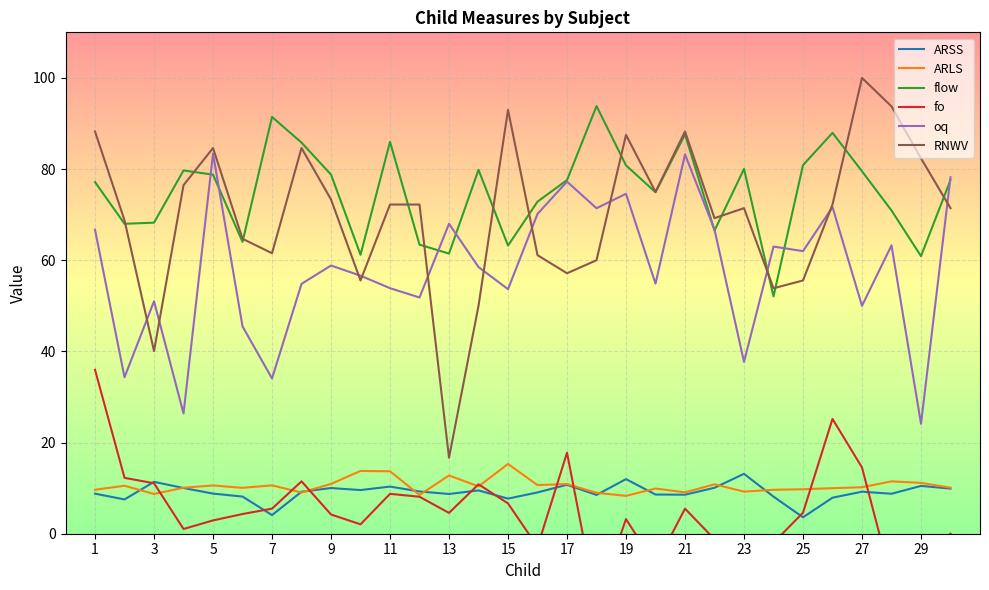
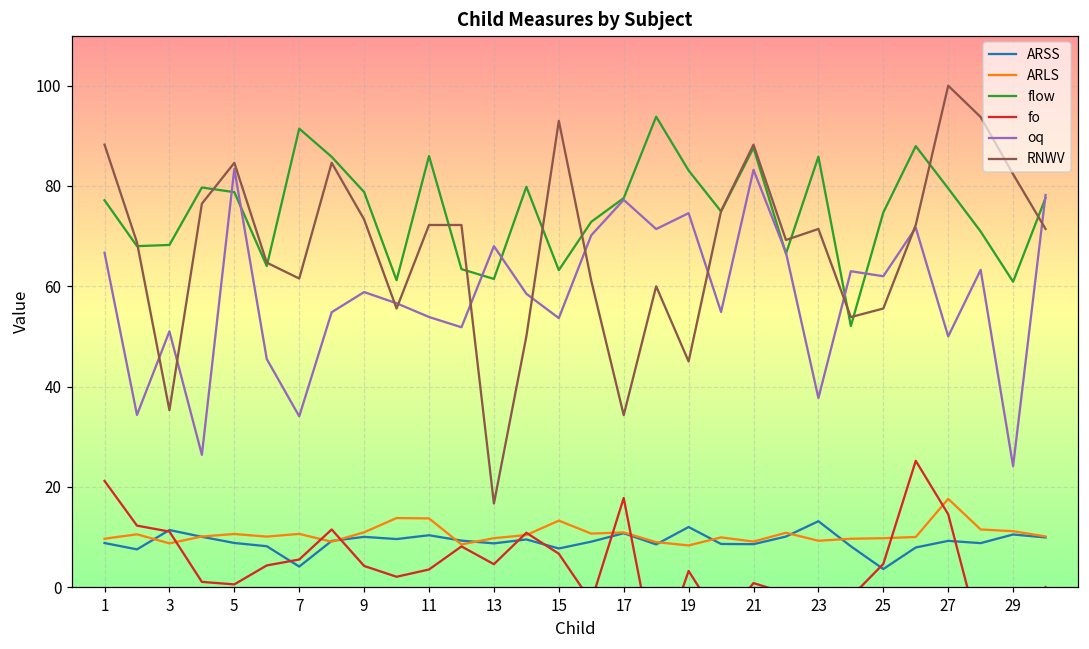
fo, 1: 36 -> 21
RNWV, 3: 40 -> 35
fo, 5: 3 -> 1
fo, 11: 9 -> 4
ARLS, 13: 13 -> 10
ARLS, 15: 15 -> 13
RNWV, 17: 57 -> 34
flow, 19: 81 -> 83
RNWV, 19: 88 -> 45
fo, 21: 6 -> 1
flow, 23: 80 -> 86
flow, 25: 81 -> 75
ARLS, 27: 10 -> 18
